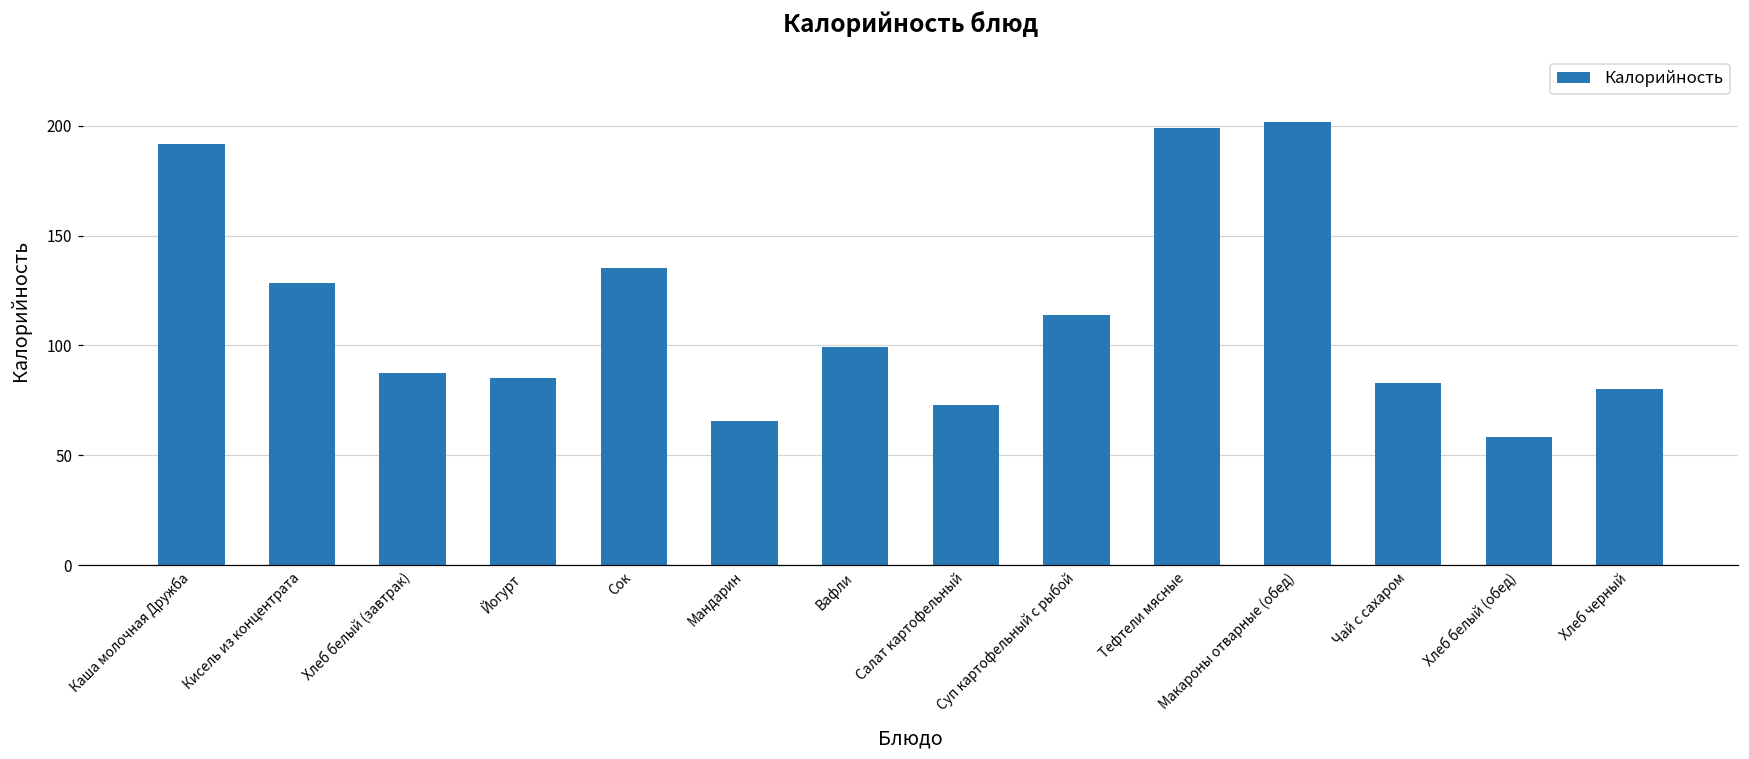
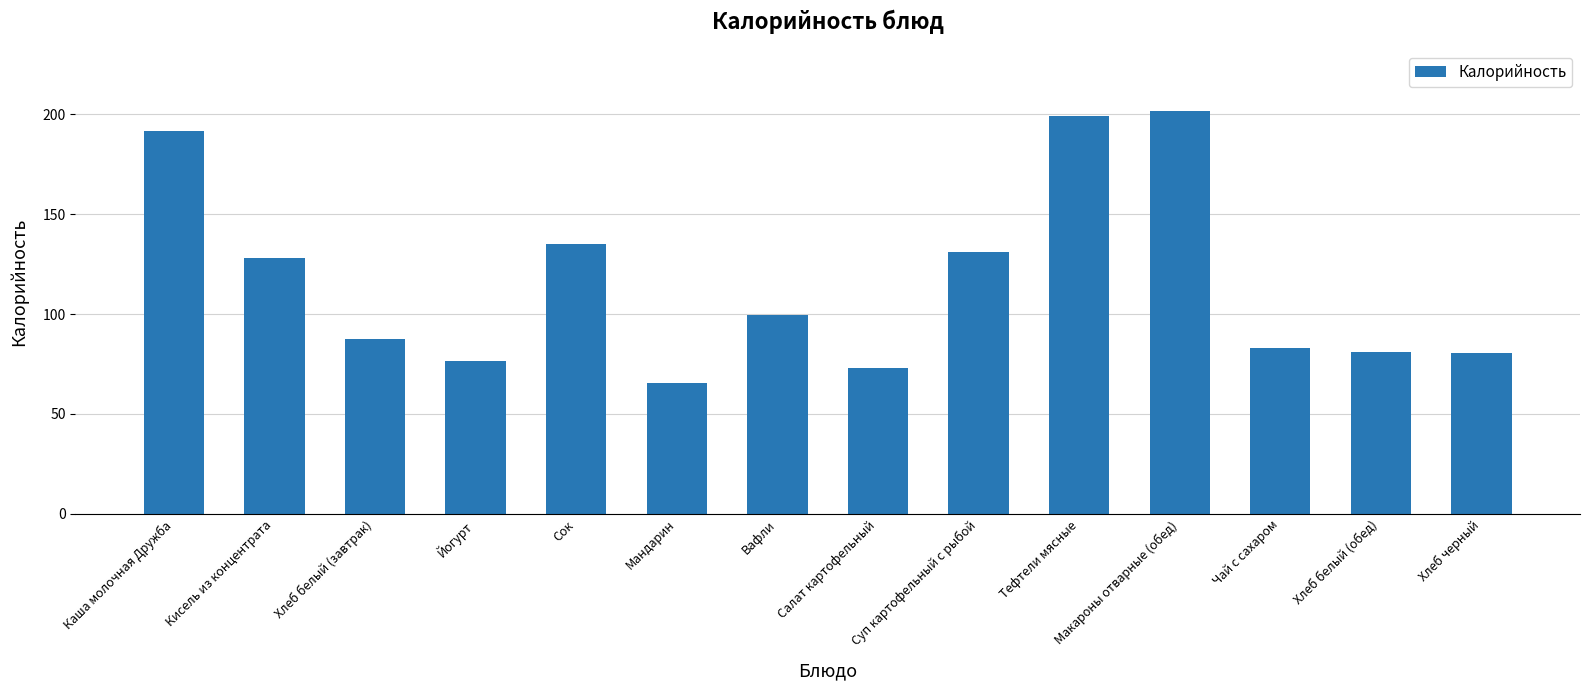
Йогурт: 85 -> 77
Суп картофельный с рыбой: 114 -> 131
Хлеб белый (обед): 58 -> 81
